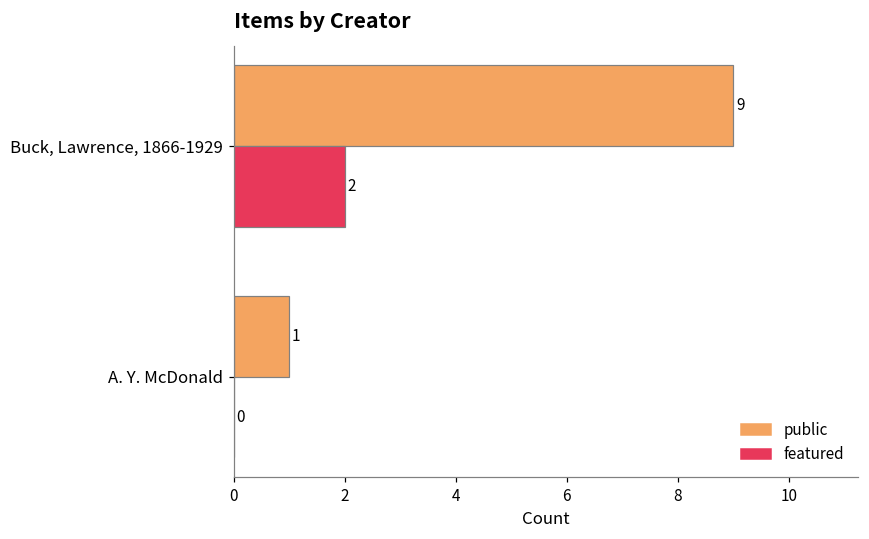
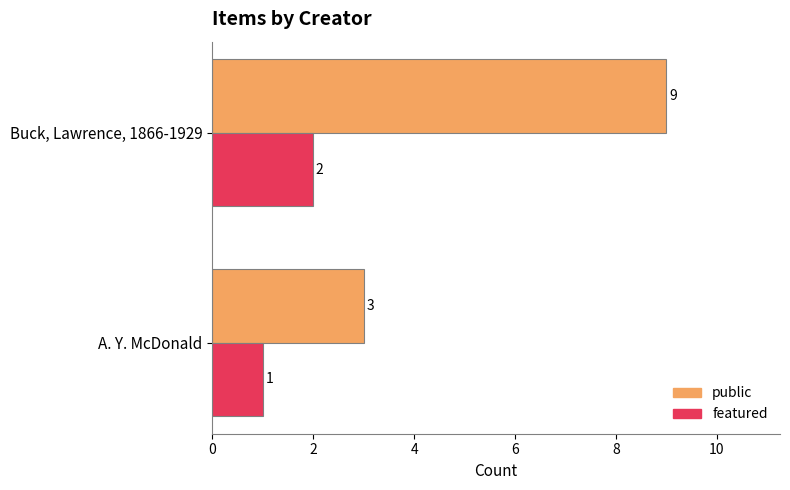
public, A. Y. McDonald: 1 -> 3
featured, A. Y. McDonald: 0 -> 1
